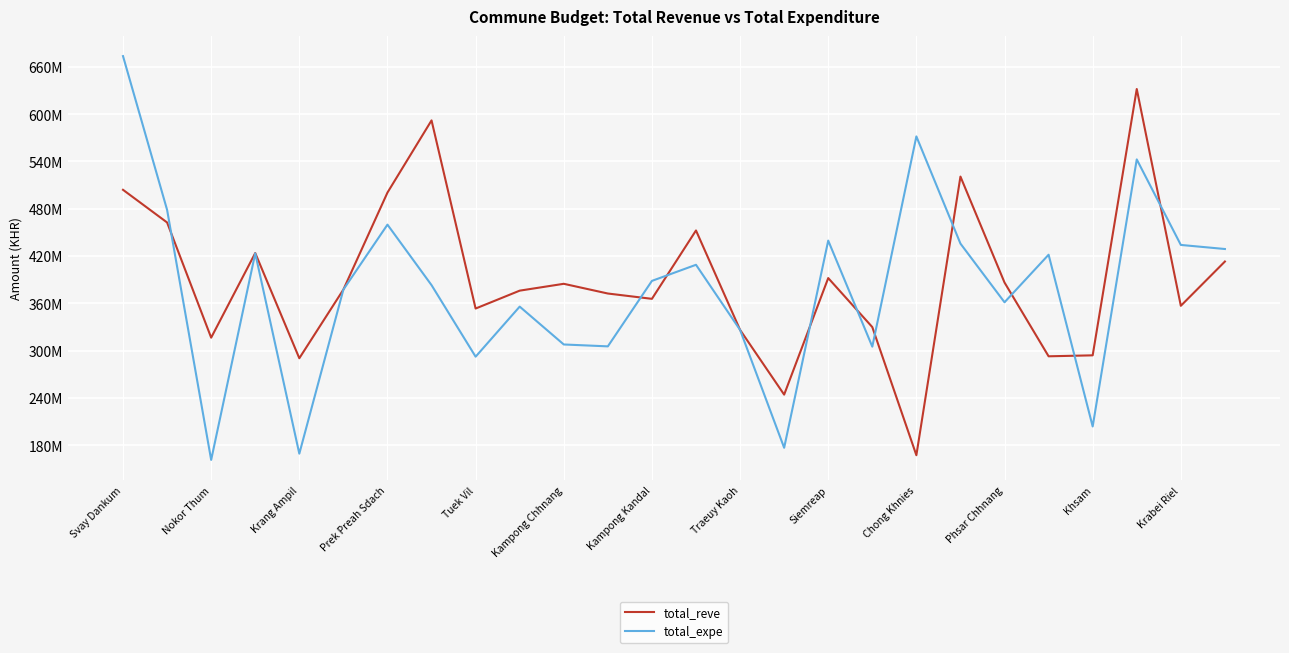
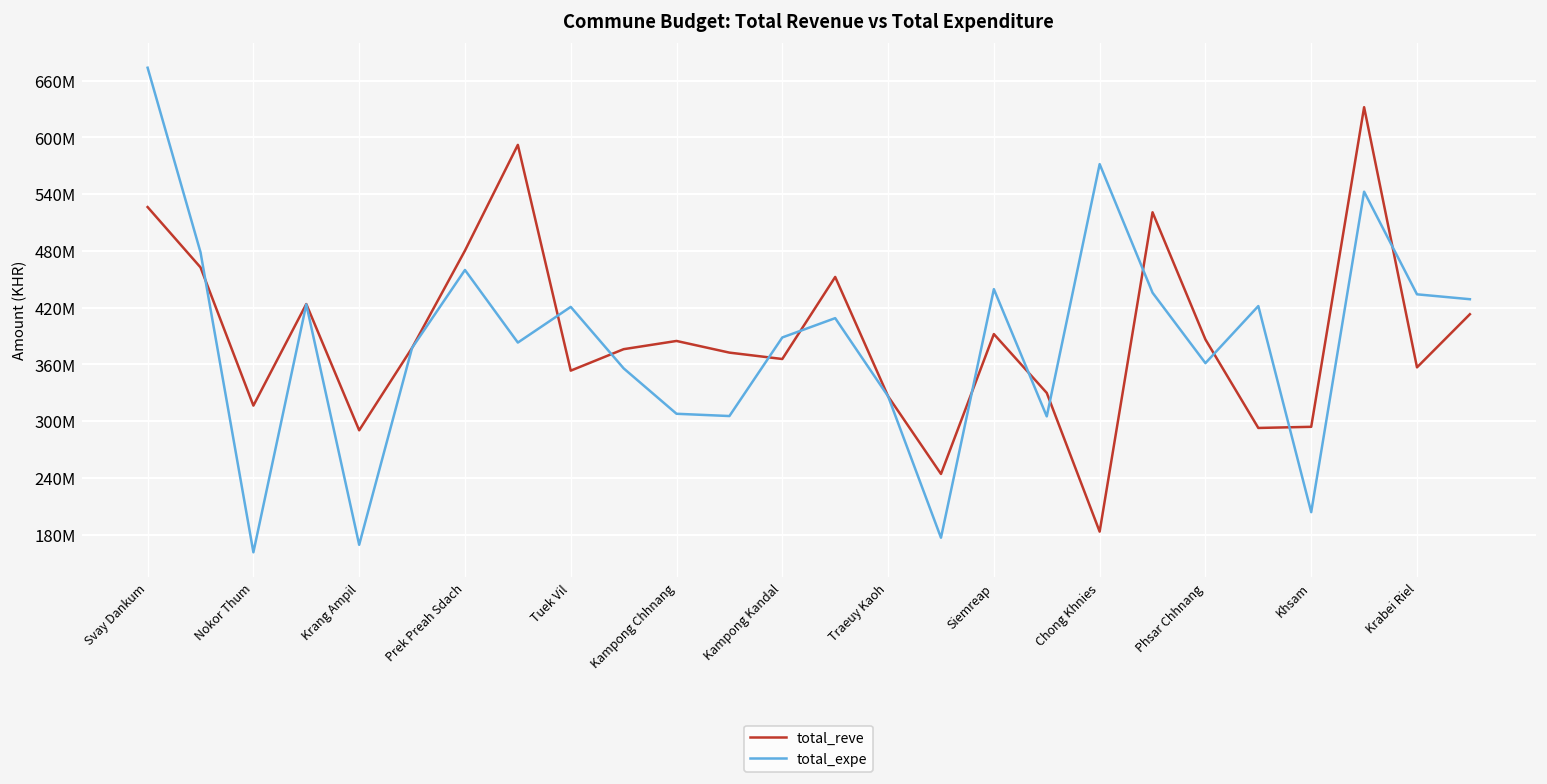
total_reve, Svay Dankum: 500000000 -> 530000000
total_reve, Prek Preah Sdach: 500000000 -> 480000000
total_expe, Tuek Vil: 290000000 -> 420000000
total_reve, Chong Khnies: 170000000 -> 180000000
